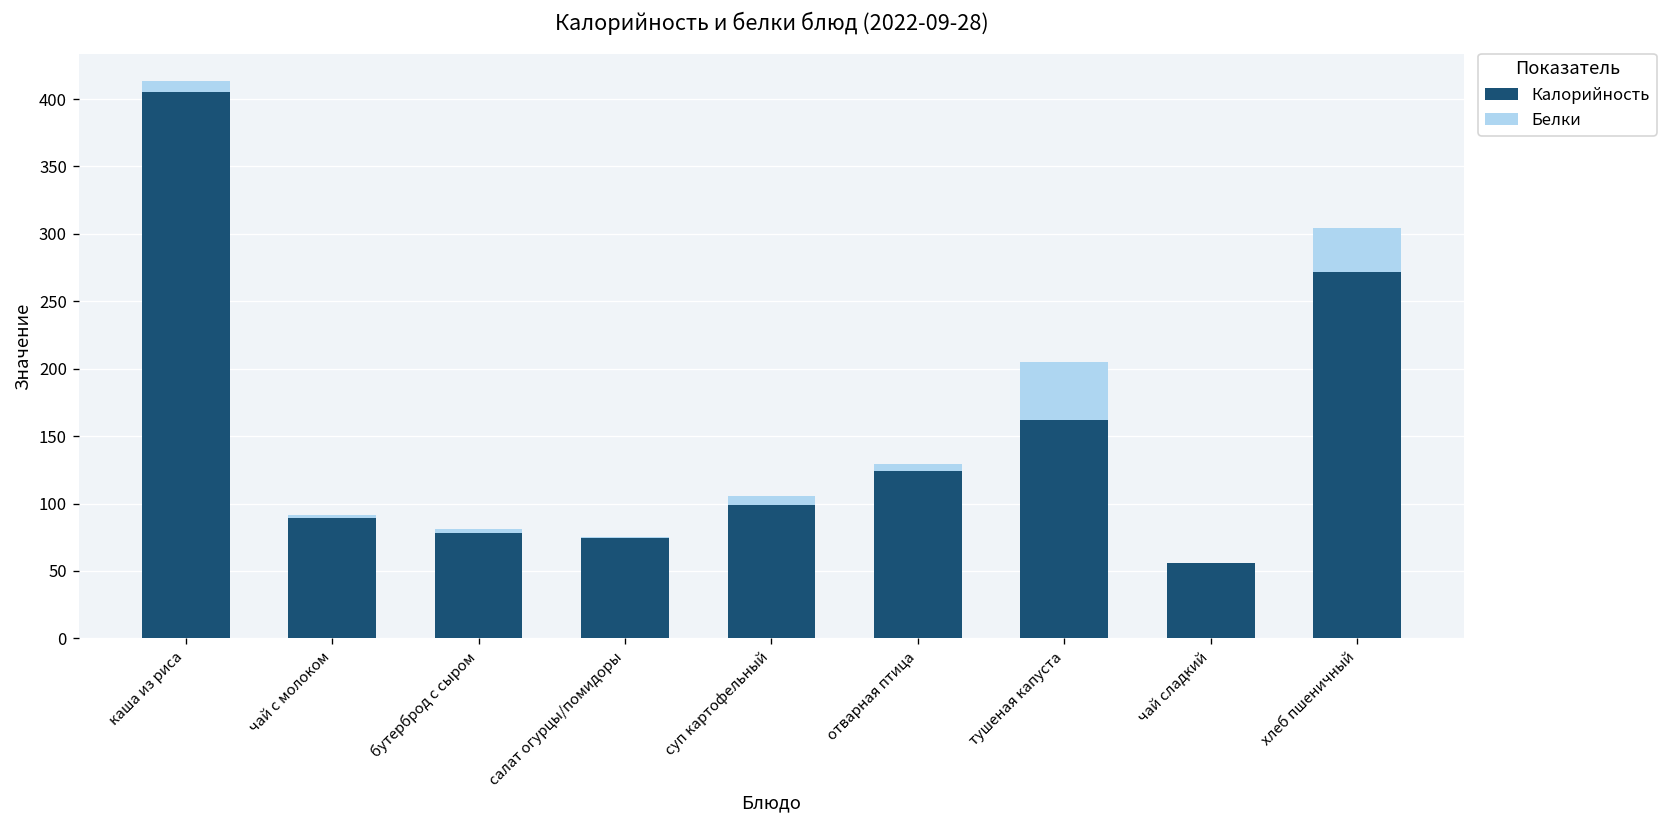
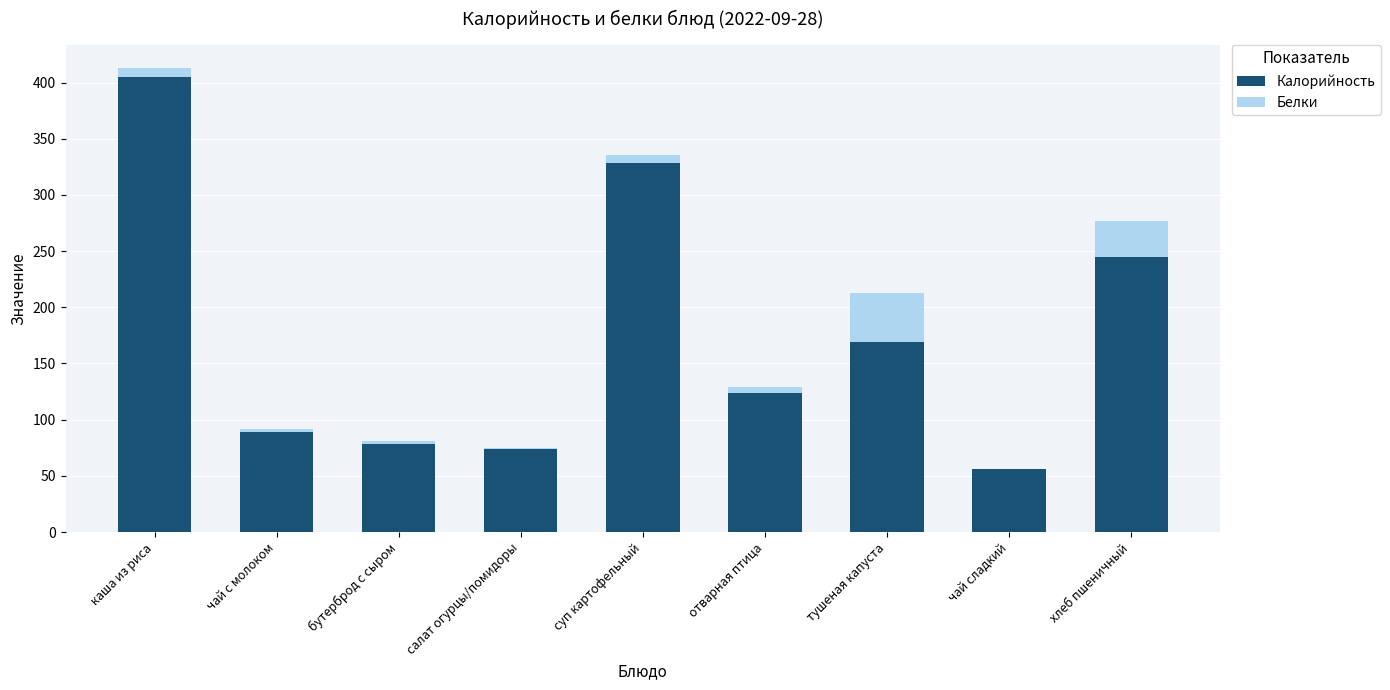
Калорийность, суп картофельный: 99 -> 329
Калорийность, тушеная капуста: 162 -> 169
Калорийность, хлеб пшеничный: 272 -> 245
